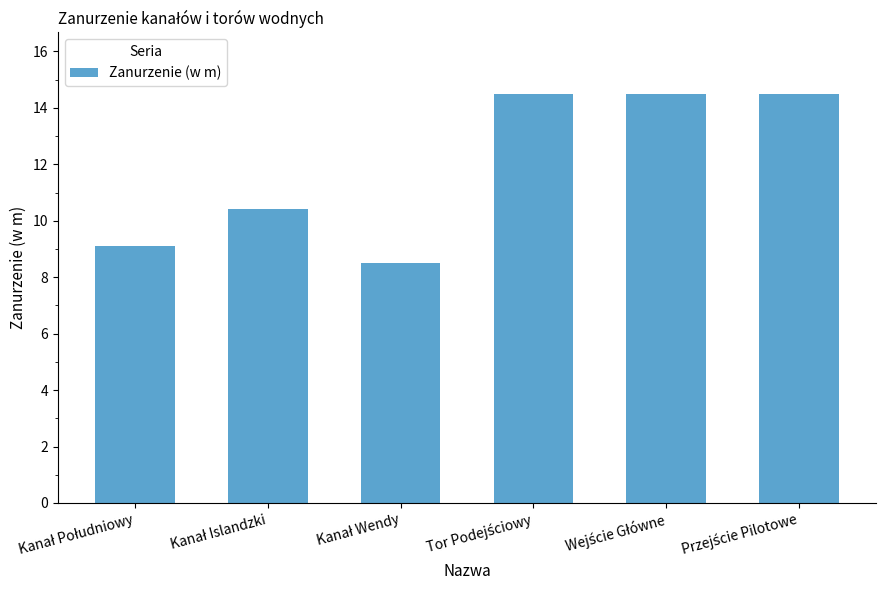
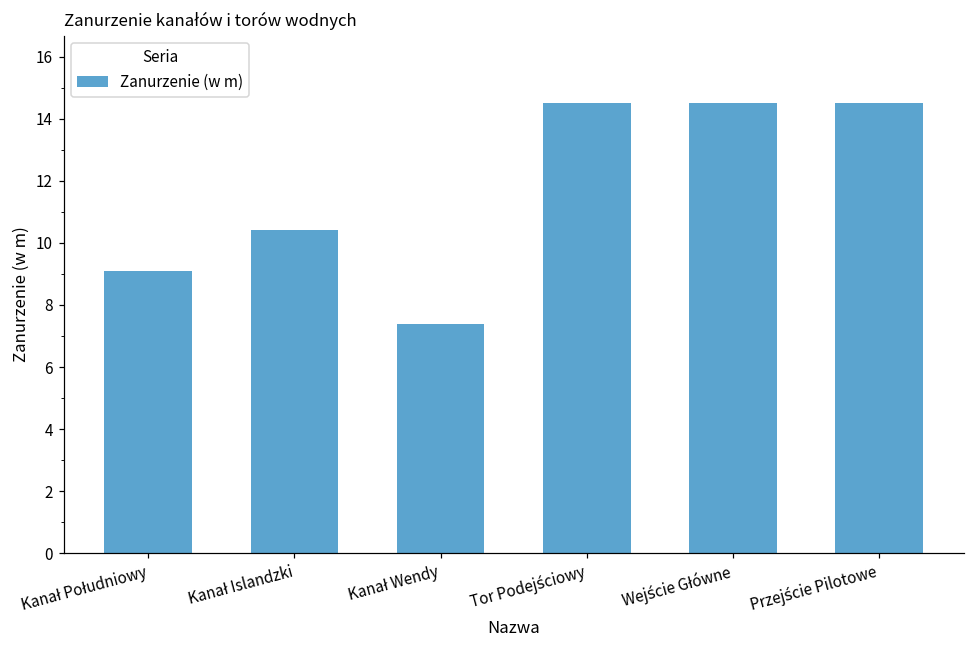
Kanał Wendy: 8.5 -> 7.4
